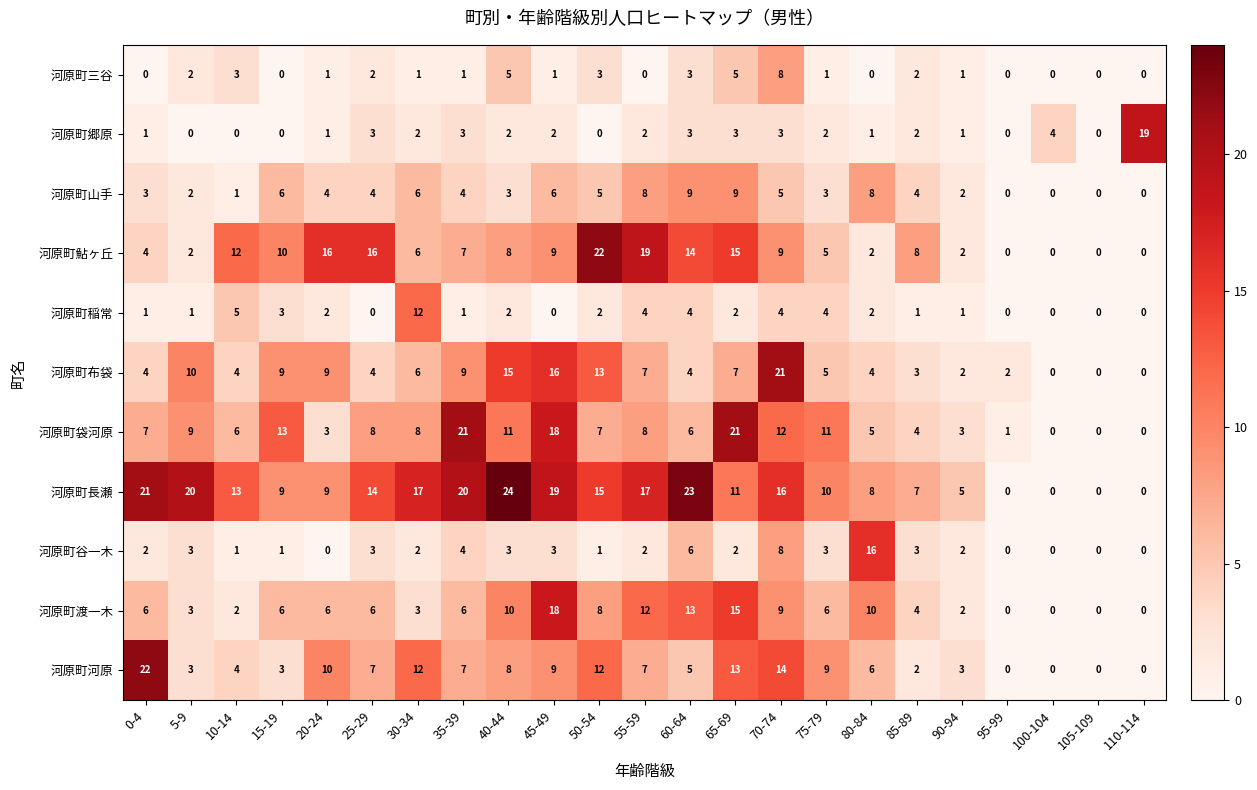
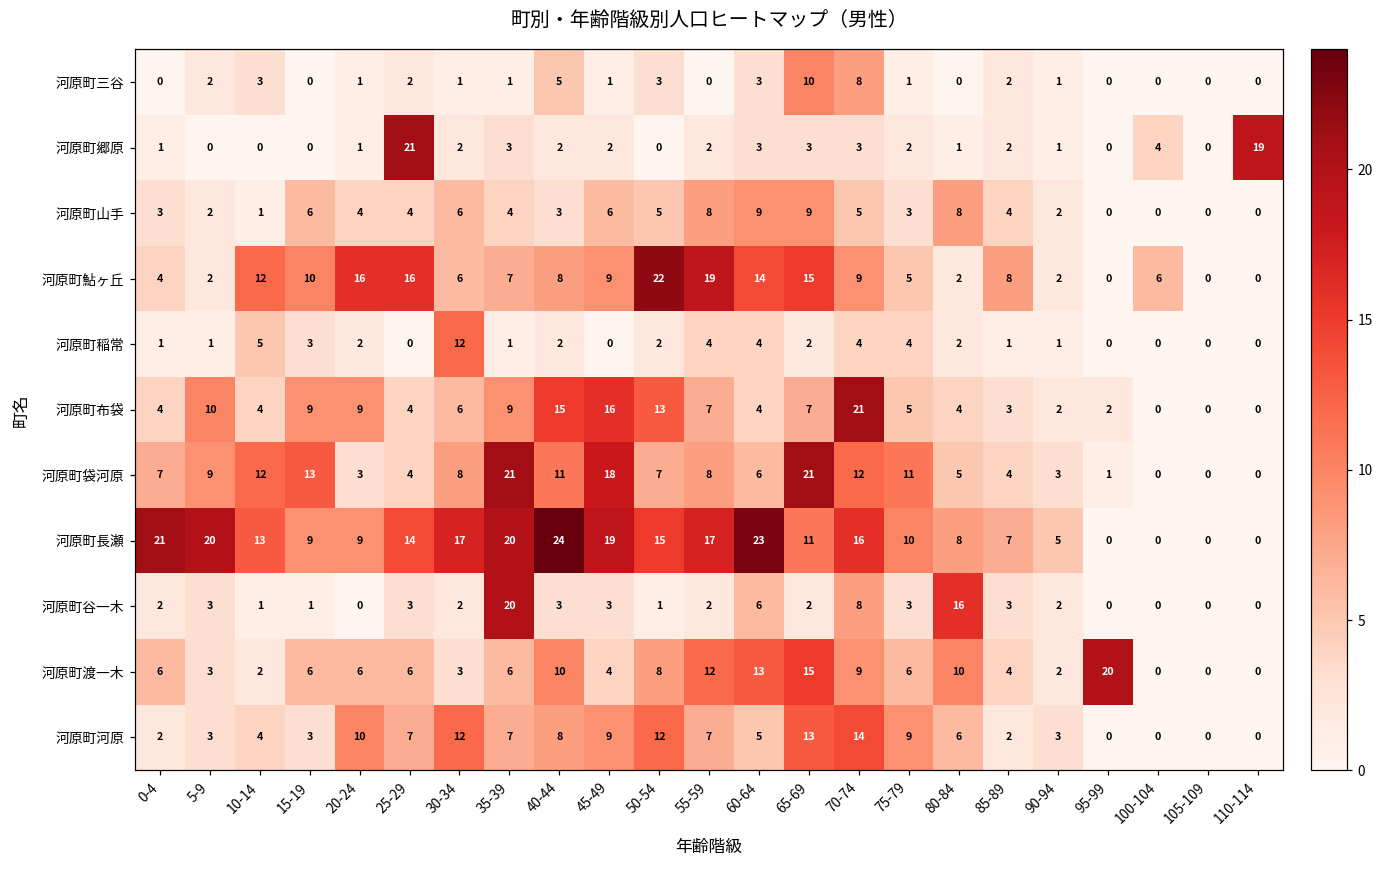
河原町三谷, 65-69: 5 -> 10
河原町郷原, 25-29: 3 -> 21
河原町鮎ヶ丘, 100-104: 0 -> 6
河原町袋河原, 10-14: 6 -> 12
河原町袋河原, 25-29: 8 -> 4
河原町谷一木, 35-39: 4 -> 20
河原町渡一木, 45-49: 18 -> 4
河原町渡一木, 95-99: 0 -> 20
河原町河原, 0-4: 22 -> 2
